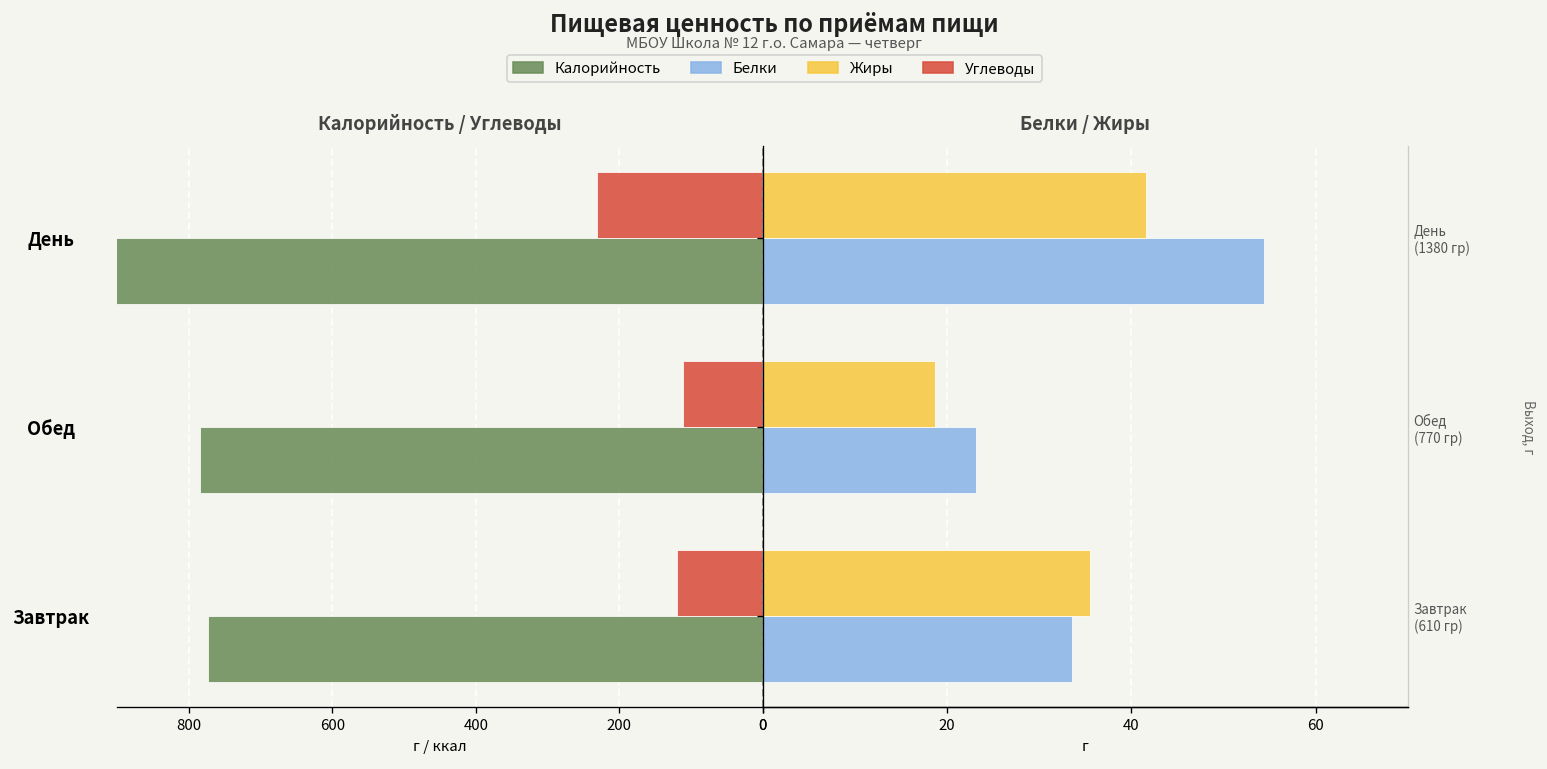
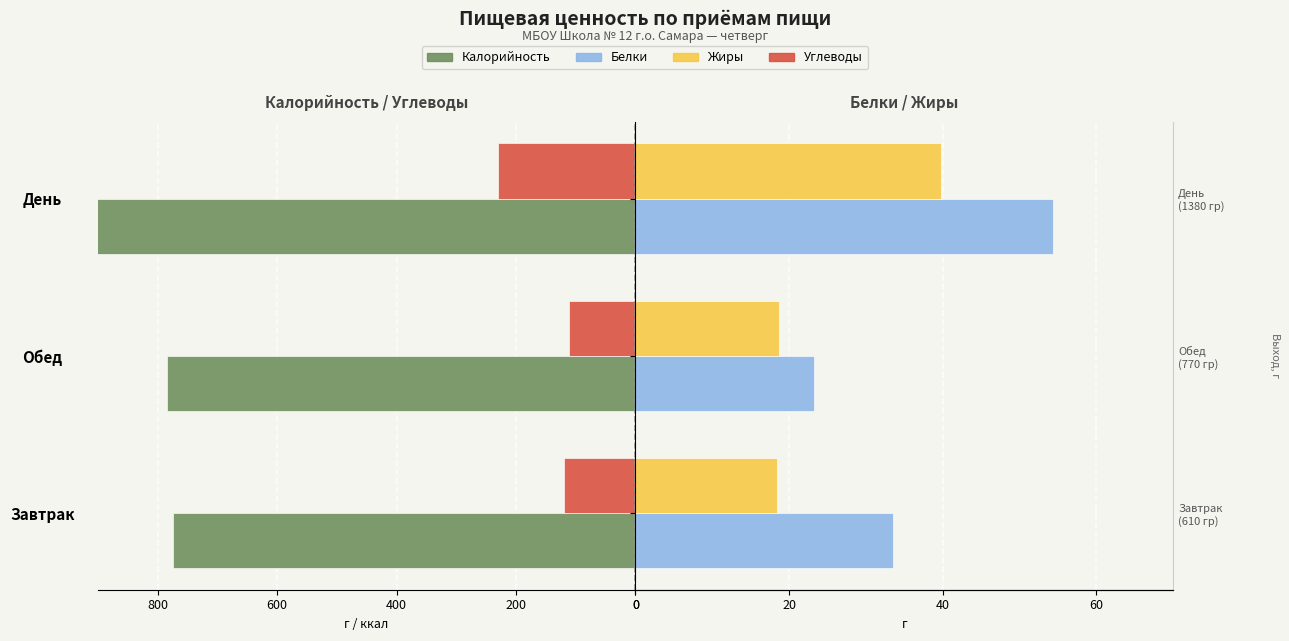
Белки / Жиры, Жиры, День (1380 гр): 42 -> 40
Белки / Жиры, Жиры, Завтрак (610 гр): 36 -> 18
